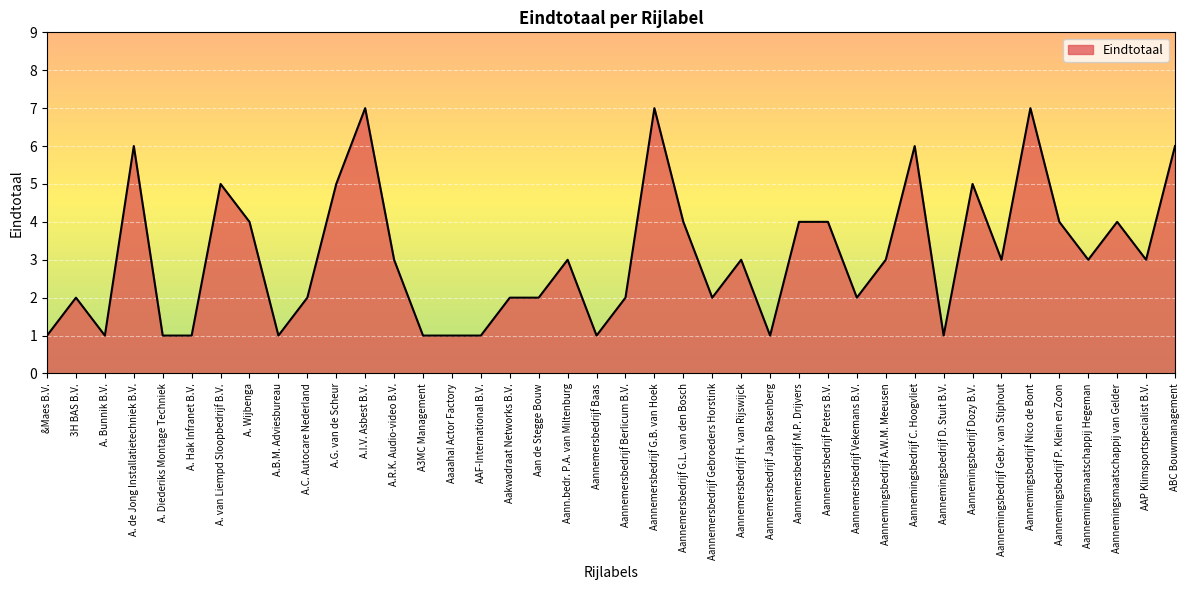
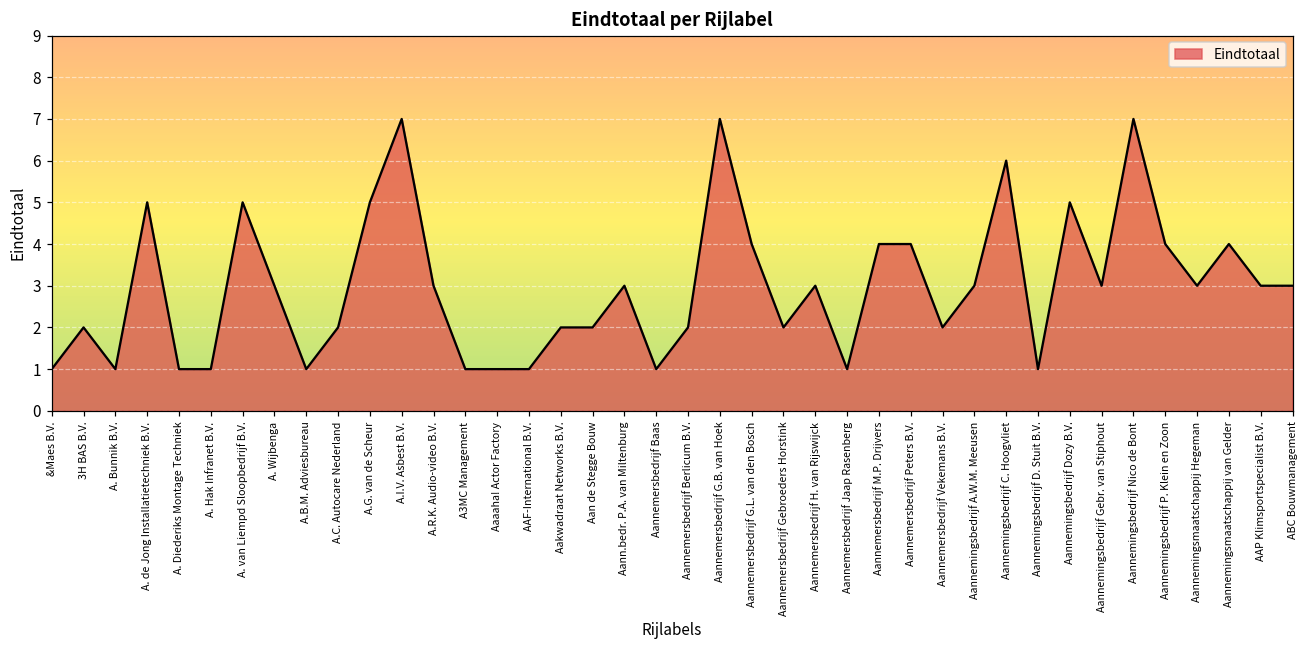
A. de Jong Installatietechniek B.V.: 6 -> 5
A. Wijbenga: 4 -> 3
ABC Bouwmanagement: 6 -> 3
